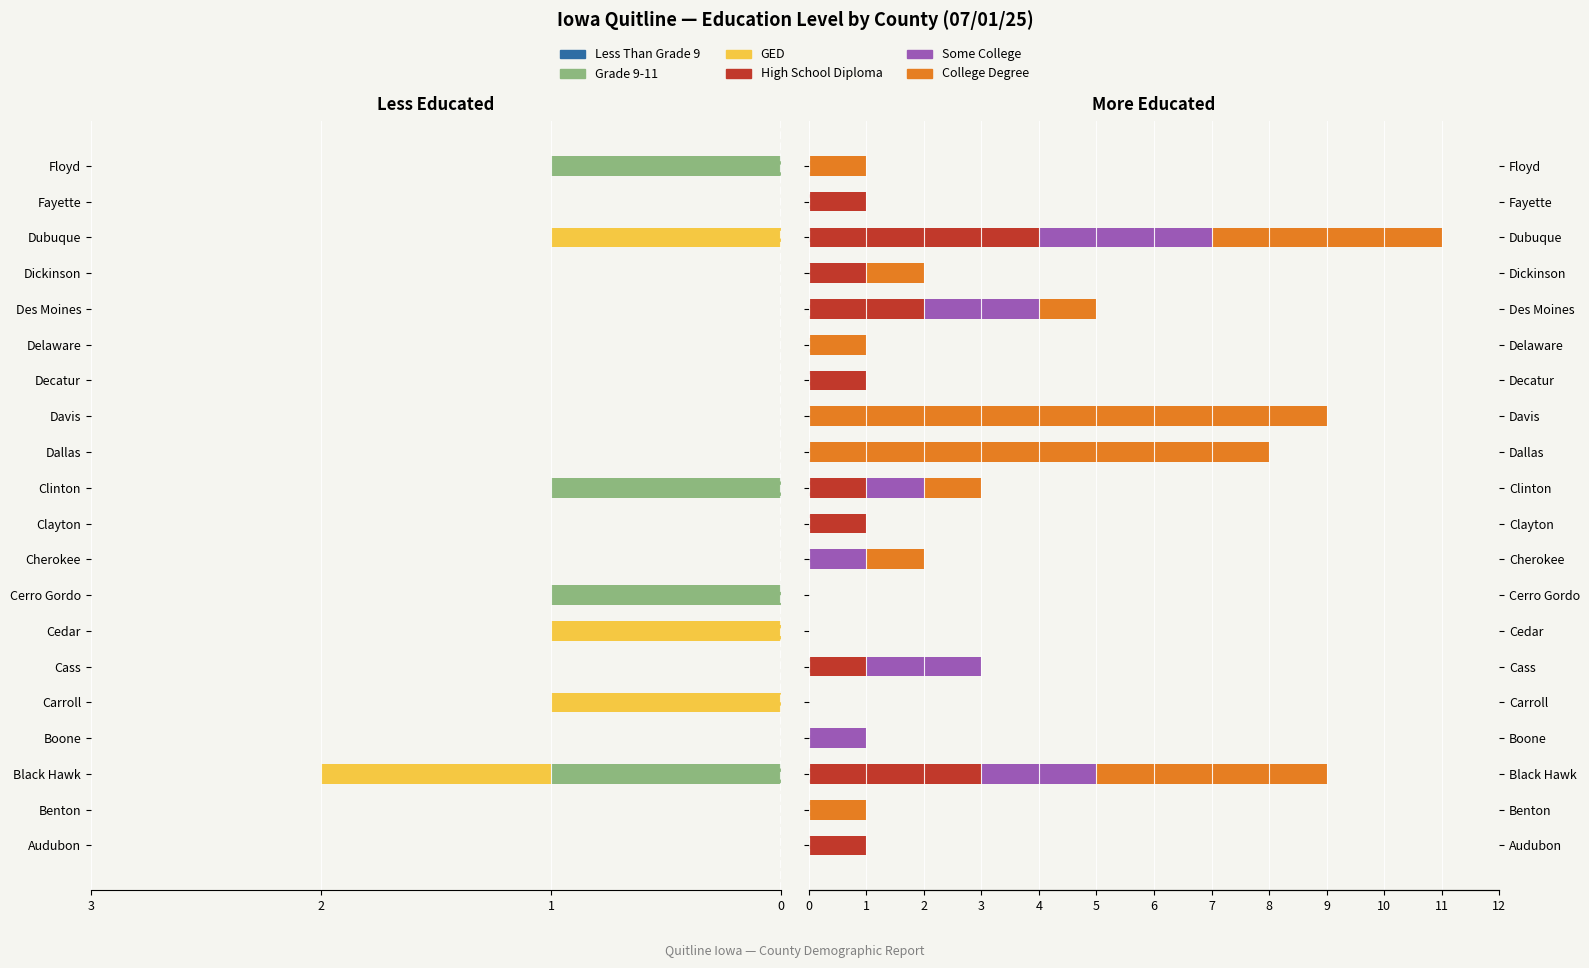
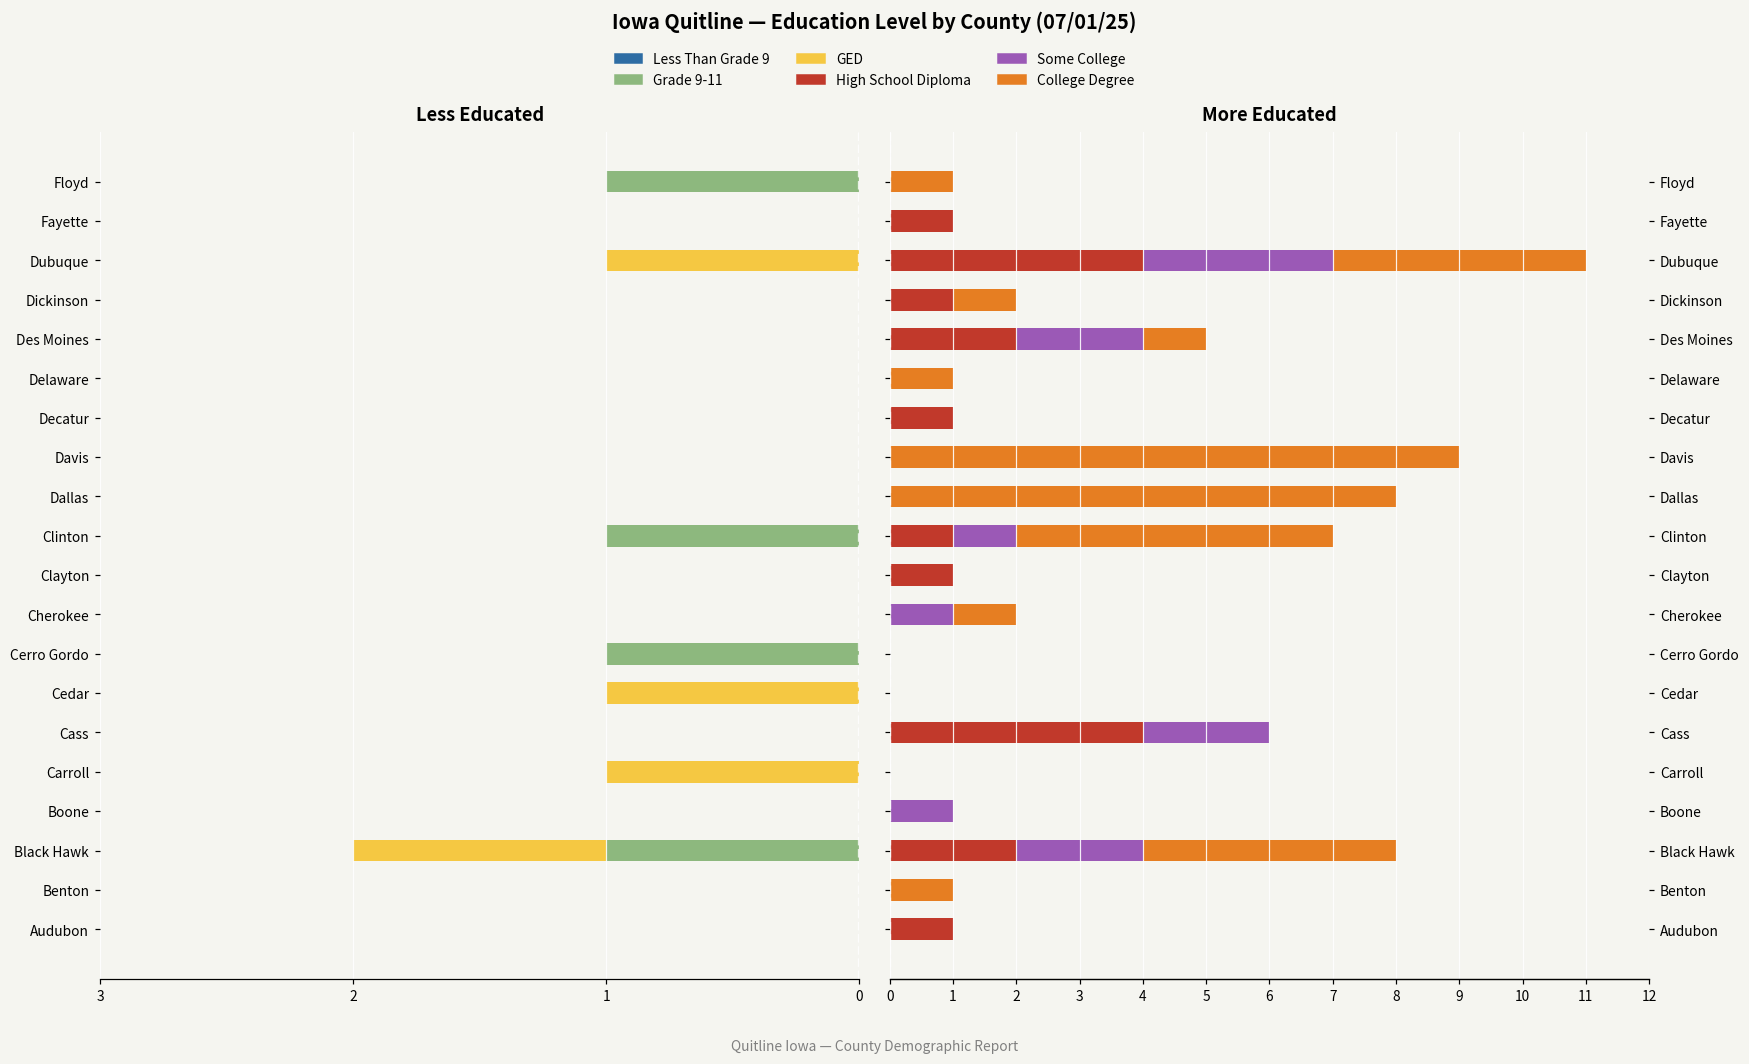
More Educated, College Degree, Clinton: 1 -> 5
More Educated, High School Diploma, Cass: 1 -> 4
More Educated, High School Diploma, Black Hawk: 3 -> 2
